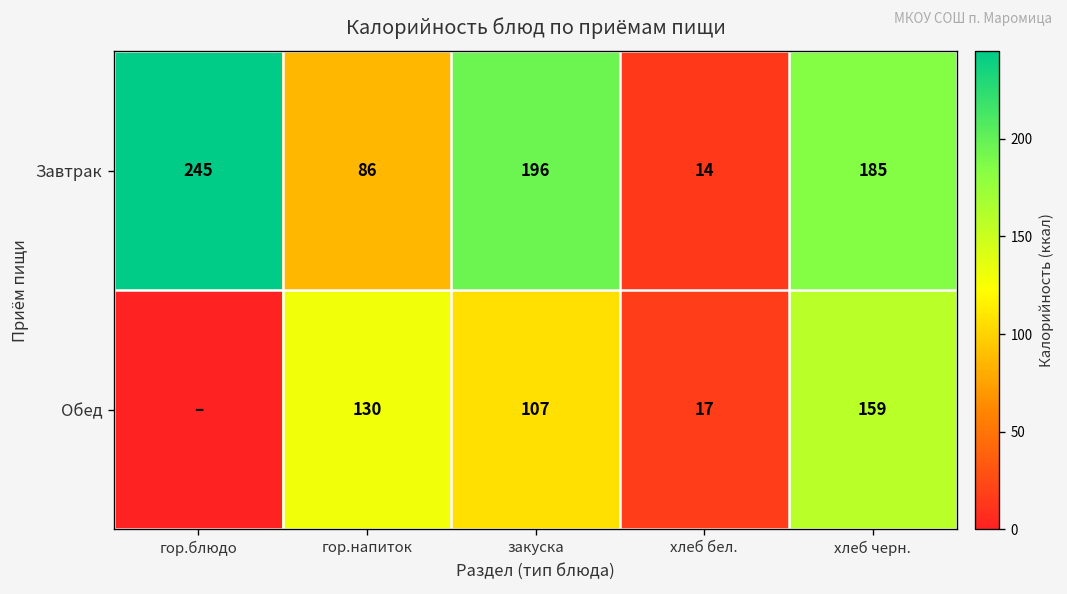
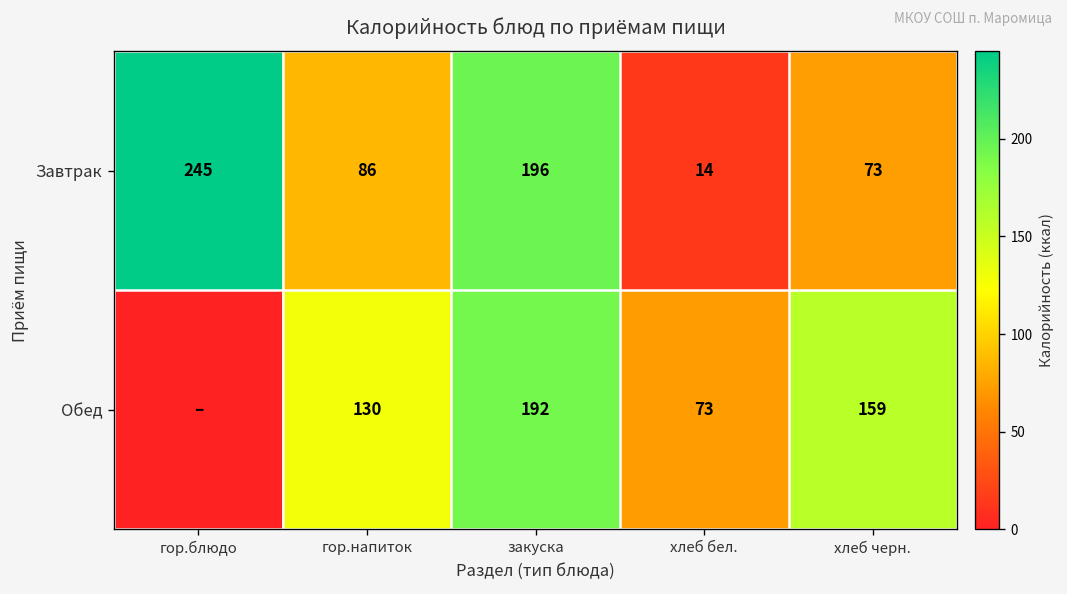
Завтрак, хлеб черн.: 185 -> 73
Обед, закуска: 107 -> 192
Обед, хлеб бел.: 17 -> 73
